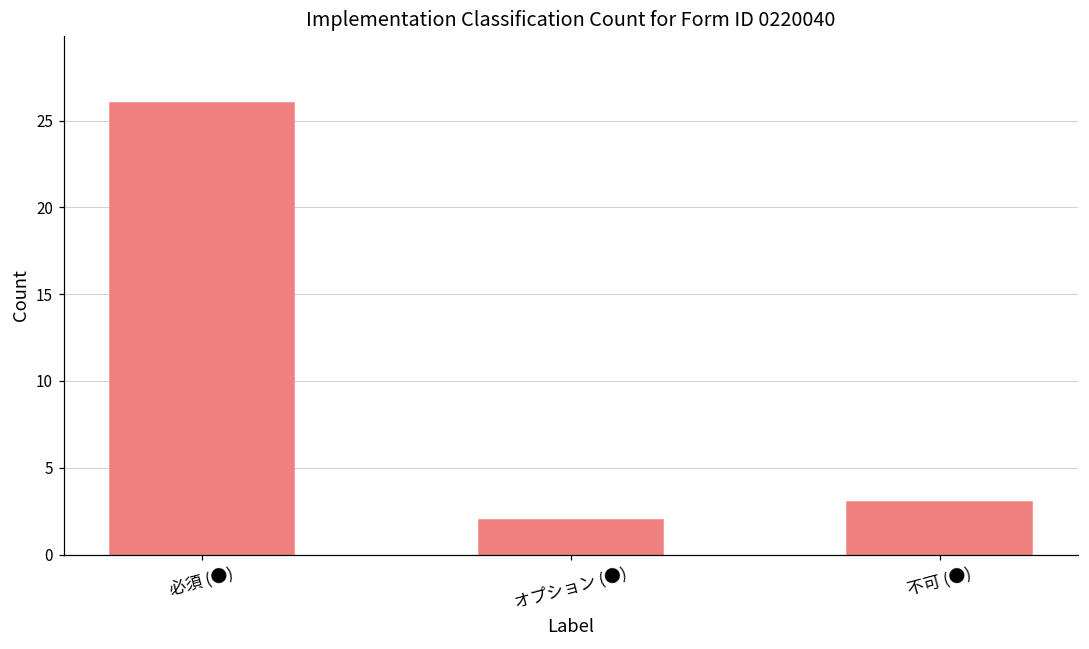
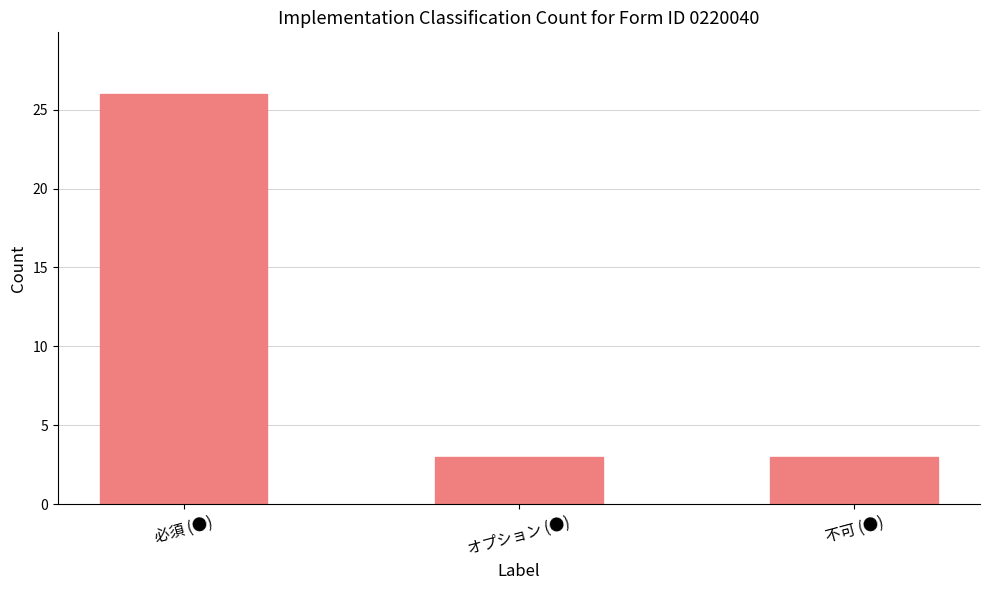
オプション (●): 2 -> 3
